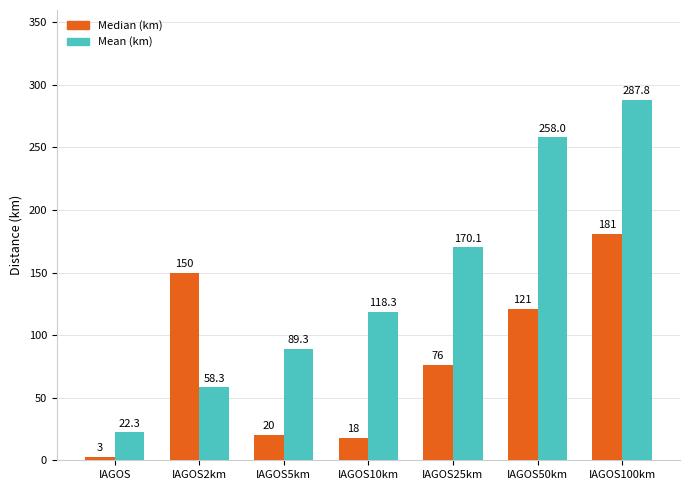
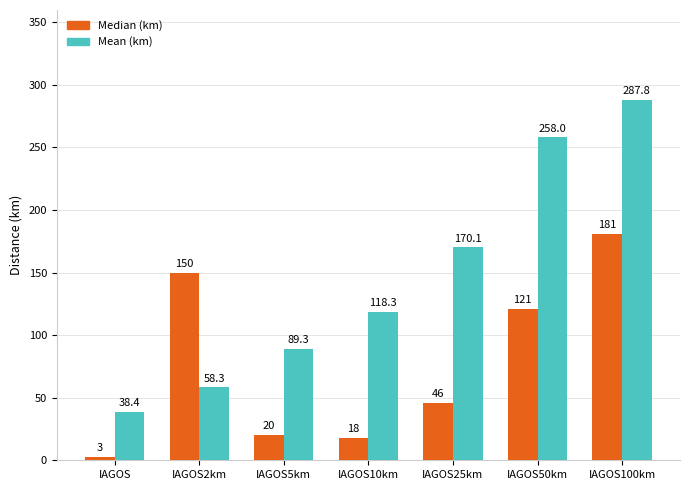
Mean (km), IAGOS: 22.3 -> 38.4
Median (km), IAGOS25km: 76 -> 46
